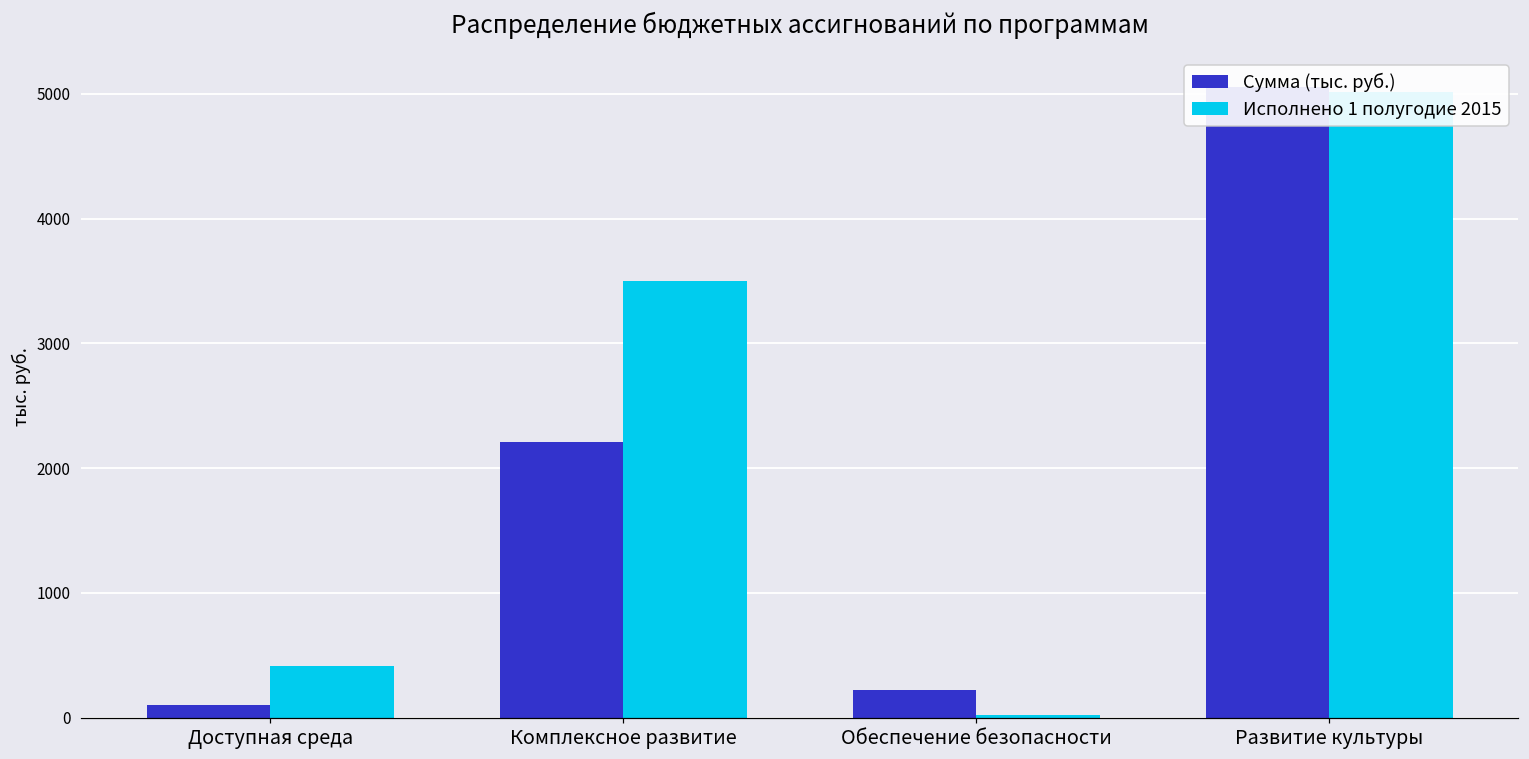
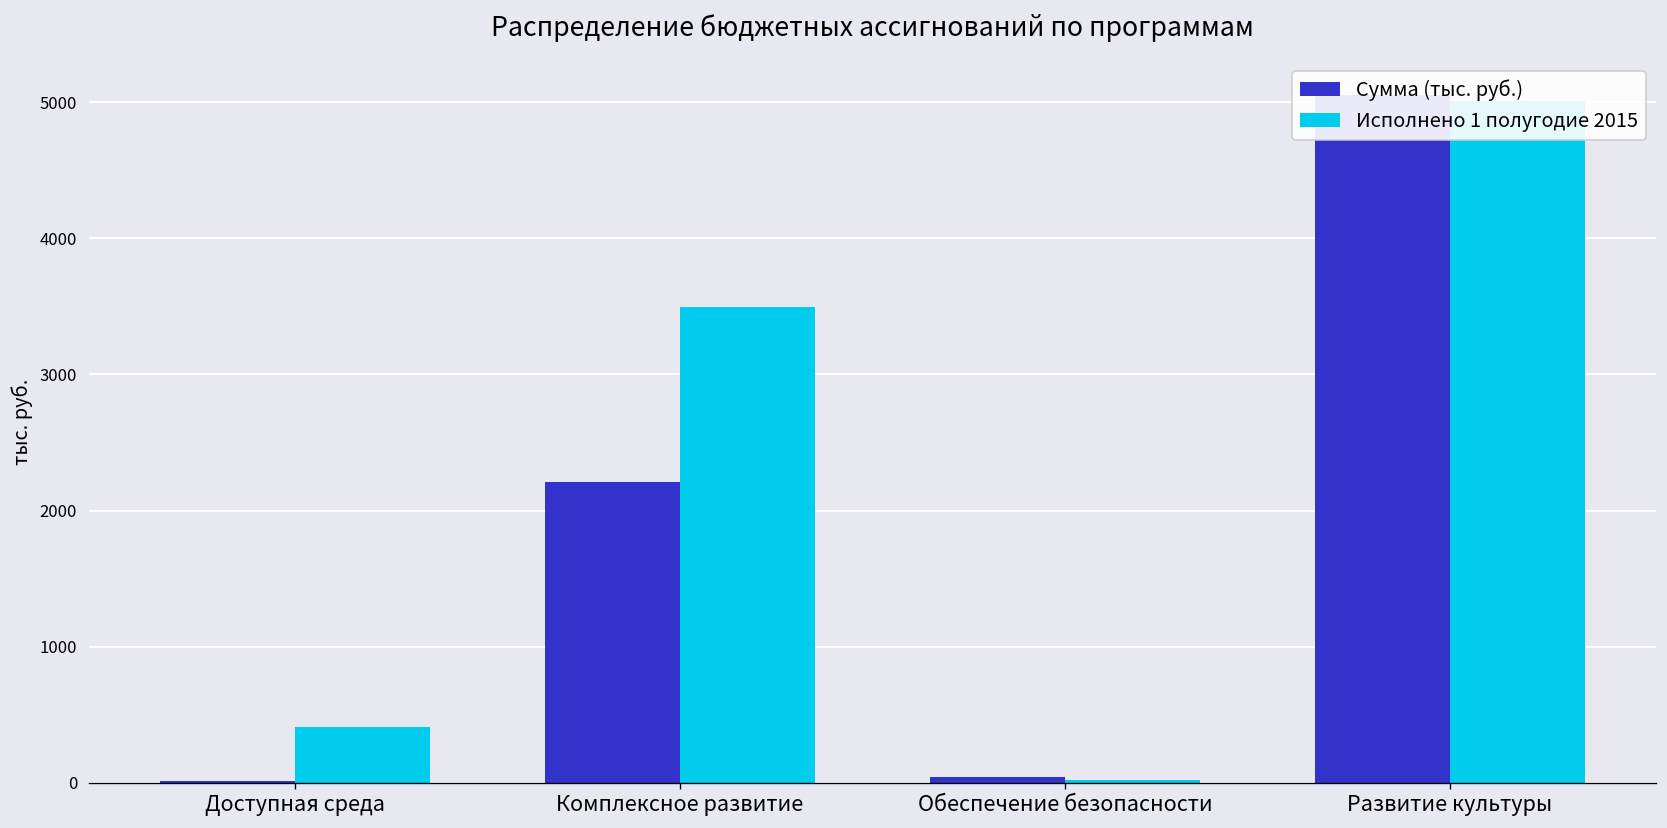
Сумма (тыс. руб.), Доступная среда: 100 -> 10
Сумма (тыс. руб.), Обеспечение безопасности: 220 -> 50
